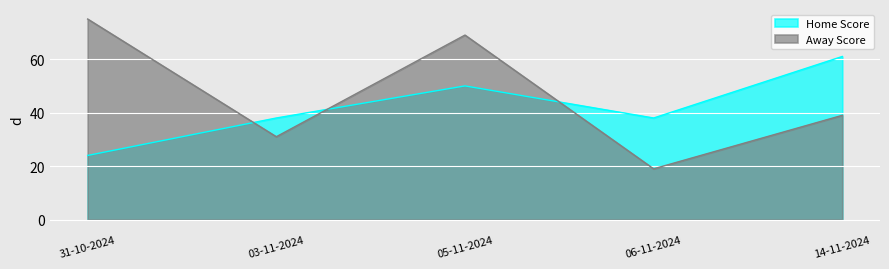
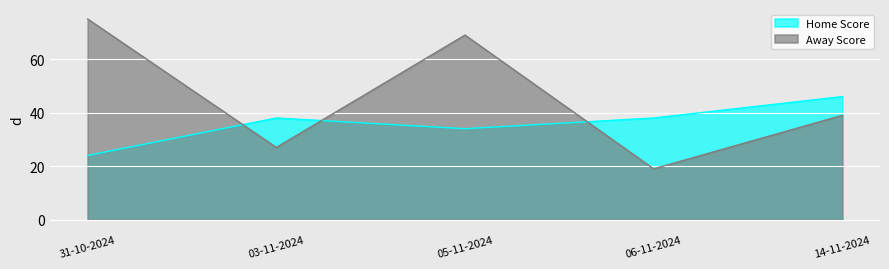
Away Score, 03-11-2024: 31 -> 27
Home Score, 05-11-2024: 50 -> 34
Home Score, 14-11-2024: 61 -> 46
